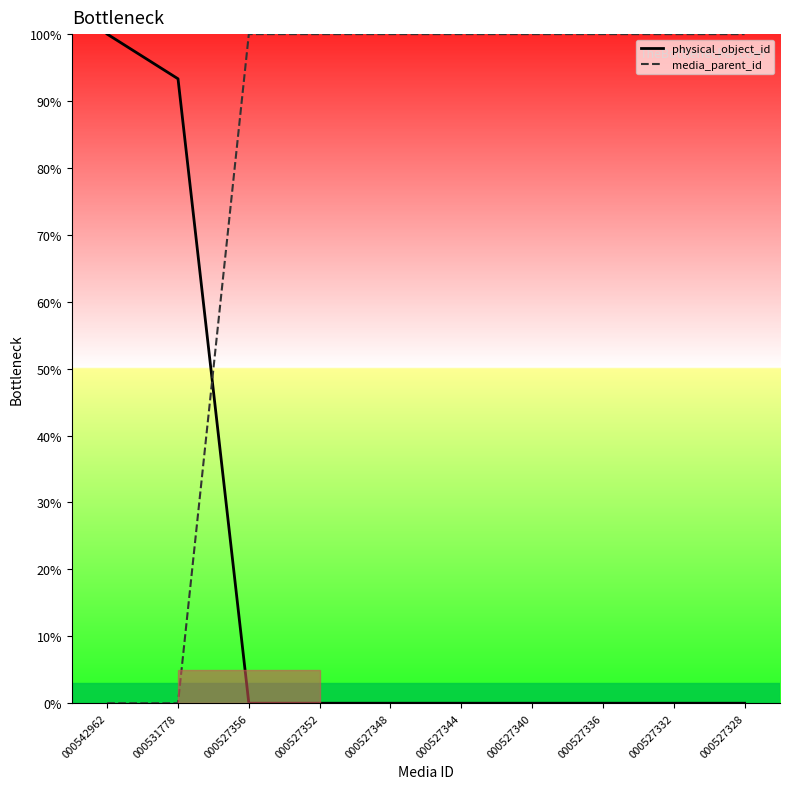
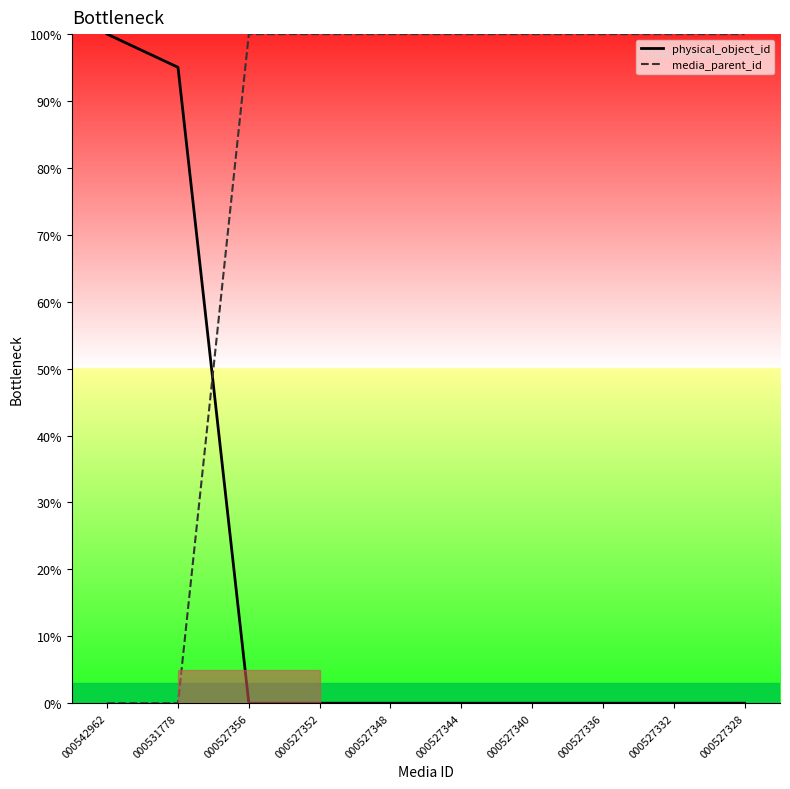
physical_object_id, 000531778: 93% -> 95%
